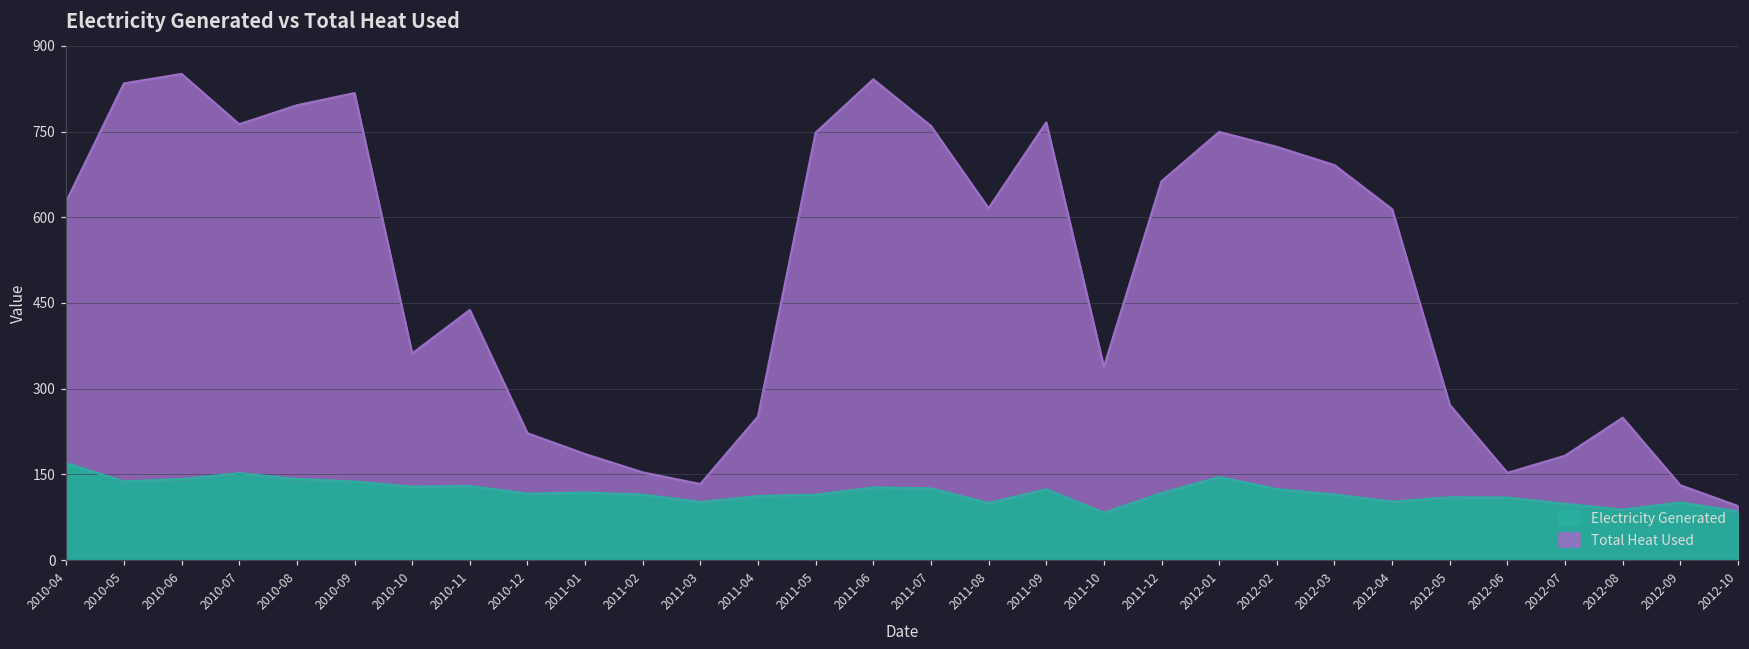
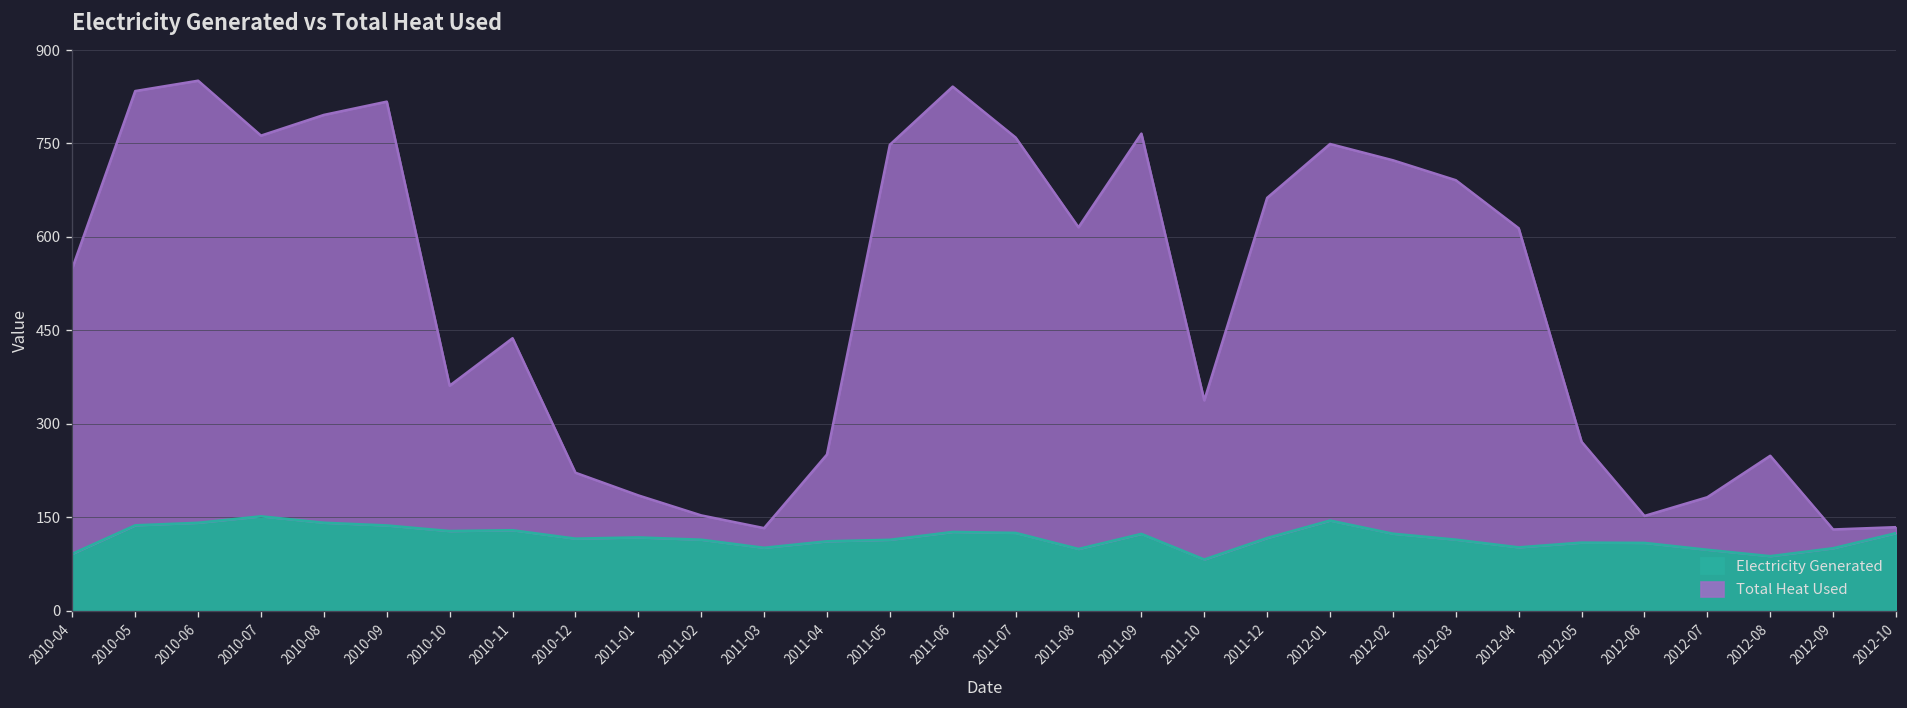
Electricity Generated, 2010-04: 170 -> 90
Electricity Generated, 2012-10: 80 -> 120
